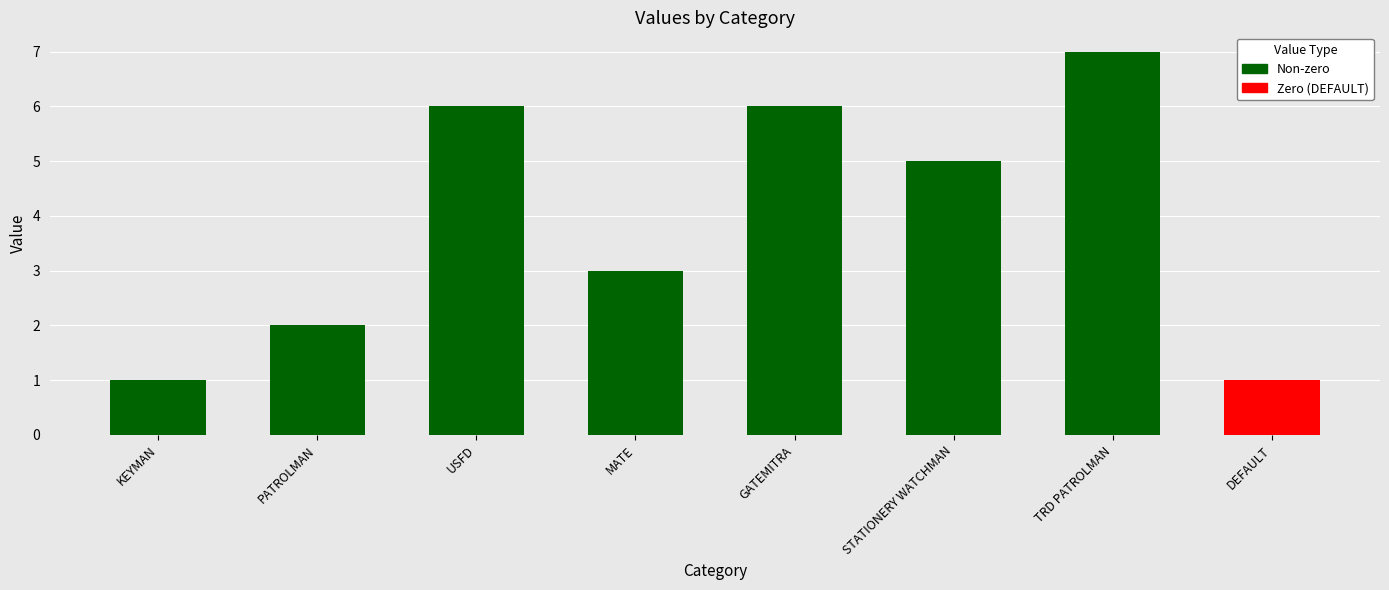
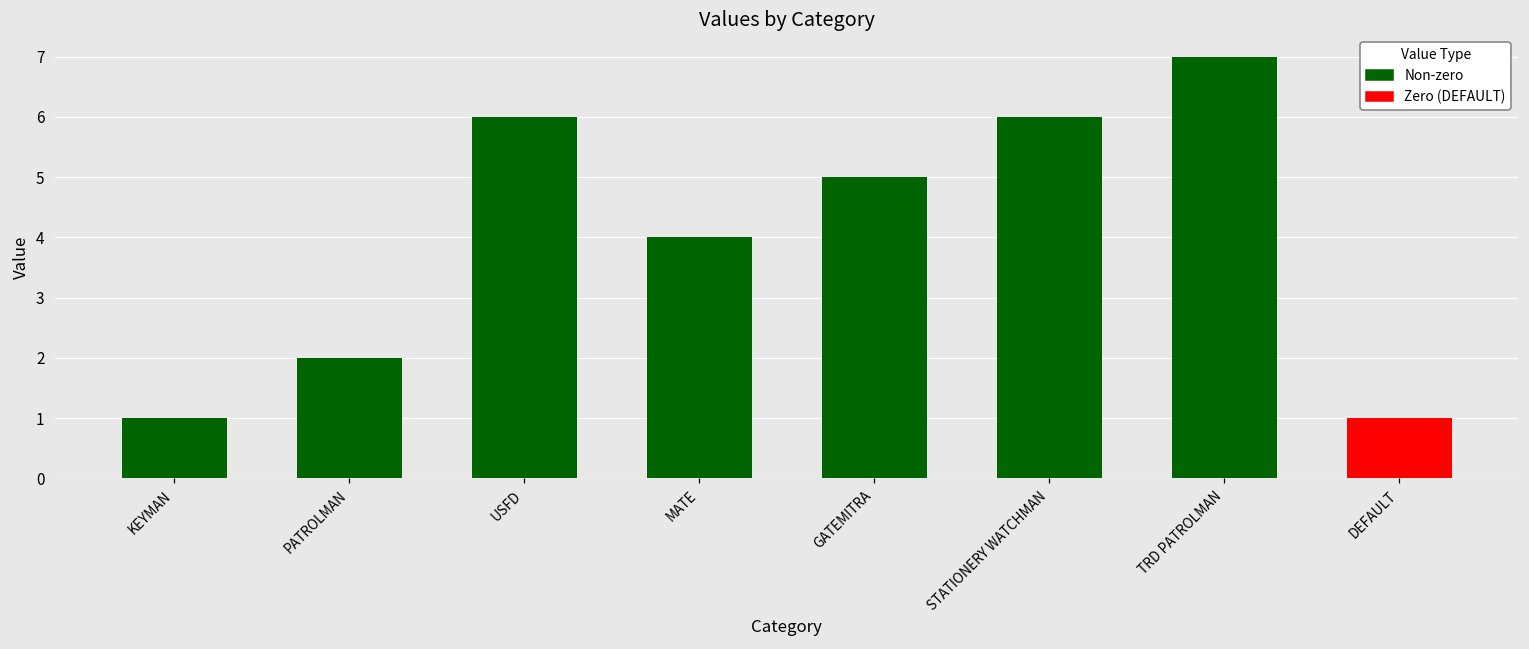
MATE: 3 -> 4
GATEMITRA: 6 -> 5
STATIONERY WATCHMAN: 5 -> 6
